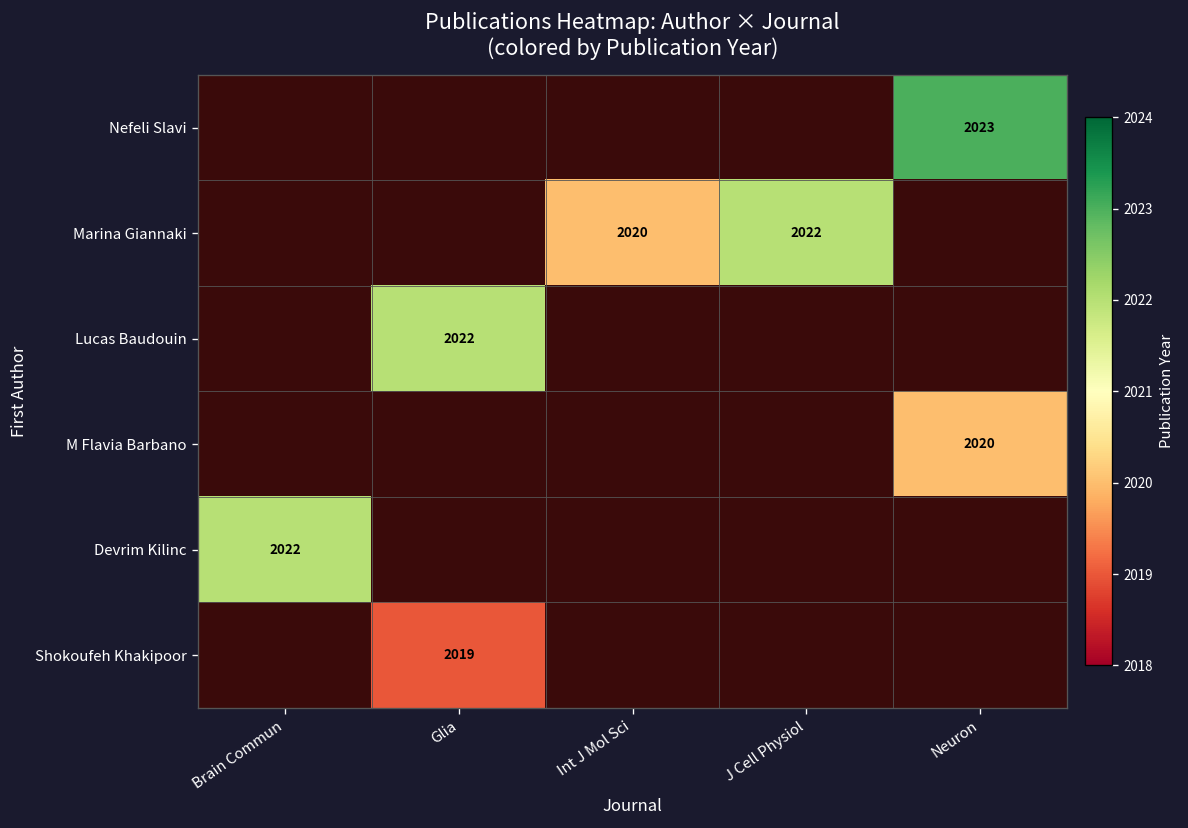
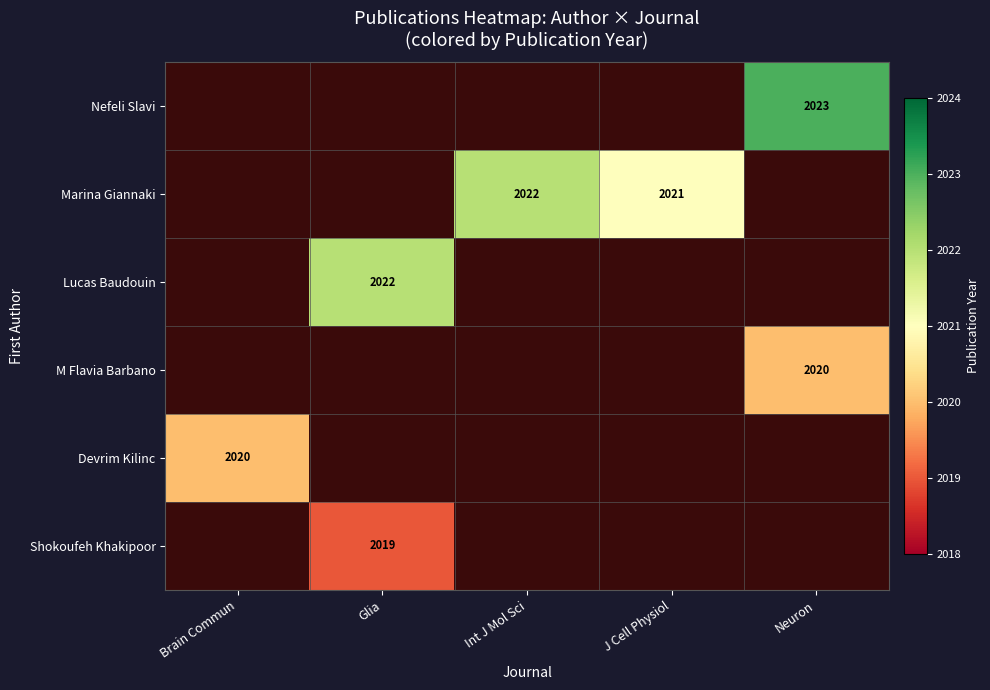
Marina Giannaki, Int J Mol Sci: 2020 -> 2022
Marina Giannaki, J Cell Physiol: 2022 -> 2021
Devrim Kilinc, Brain Commun: 2022 -> 2020
